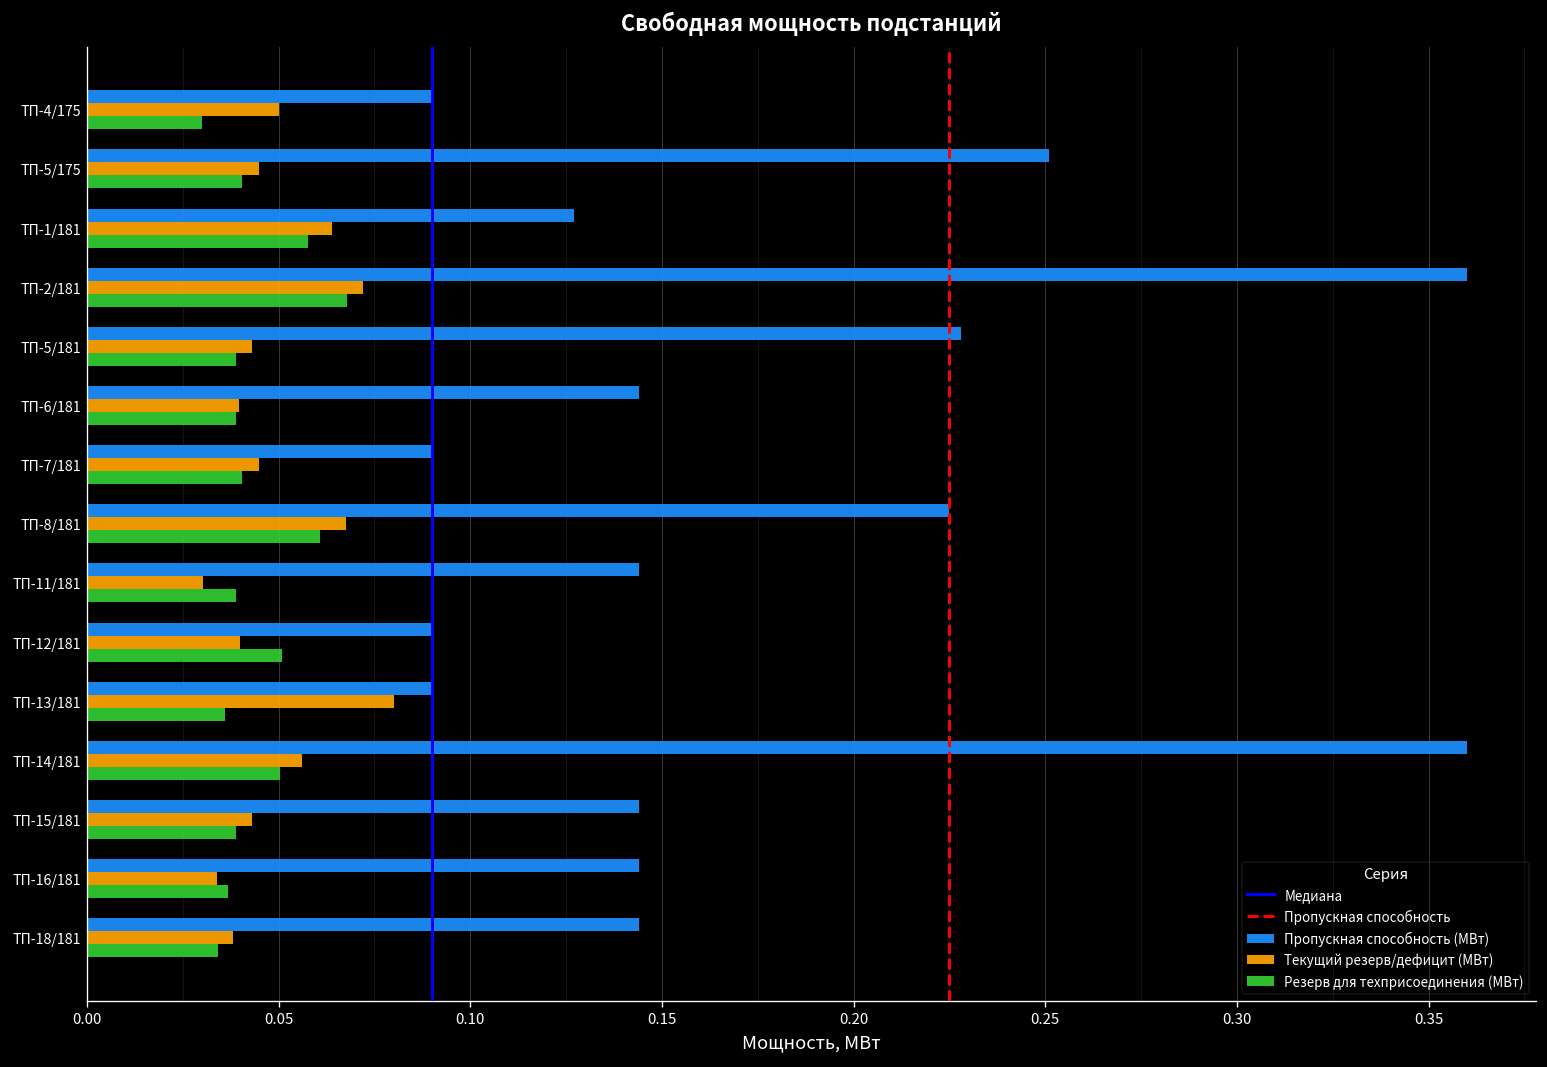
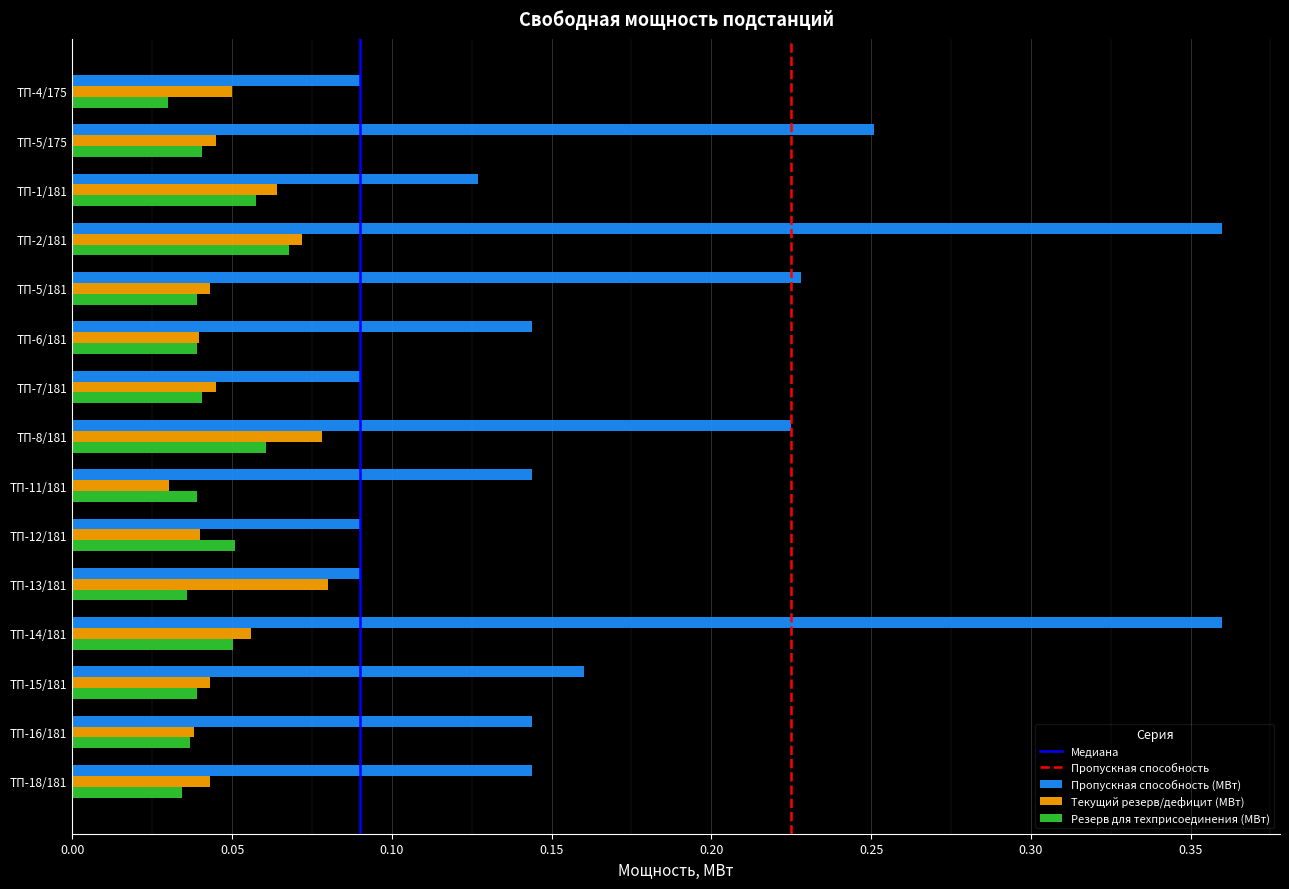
Текущий резерв/дефицит (МВт), ТП-8/181: 0.068 -> 0.078
Пропускная способность (МВт), ТП-15/181: 0.144 -> 0.160
Текущий резерв/дефицит (МВт), ТП-16/181: 0.034 -> 0.038
Текущий резерв/дефицит (МВт), ТП-18/181: 0.038 -> 0.043
